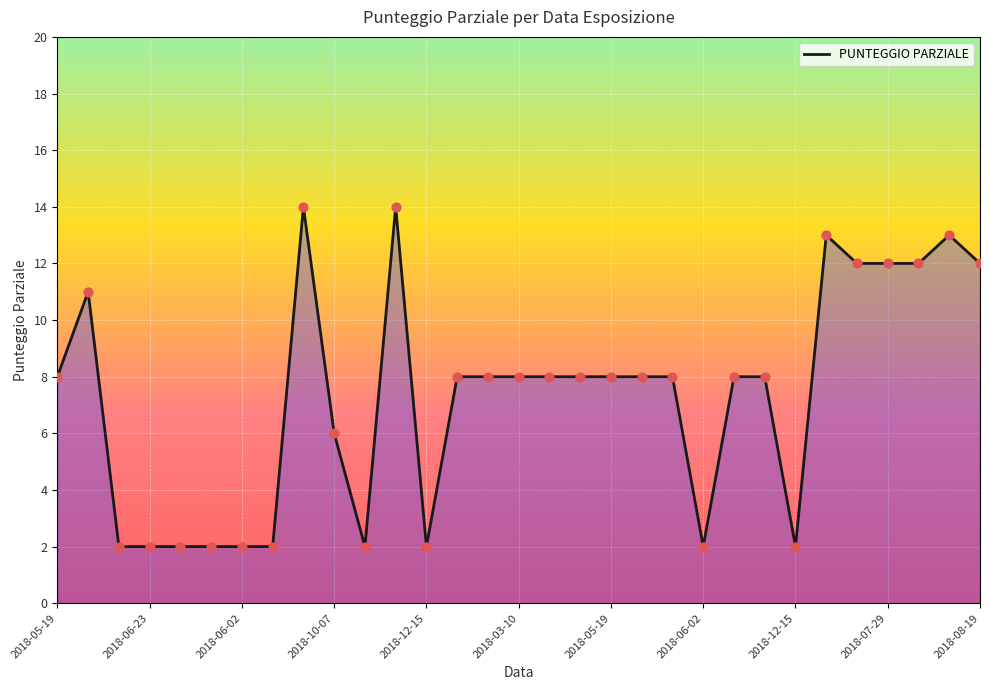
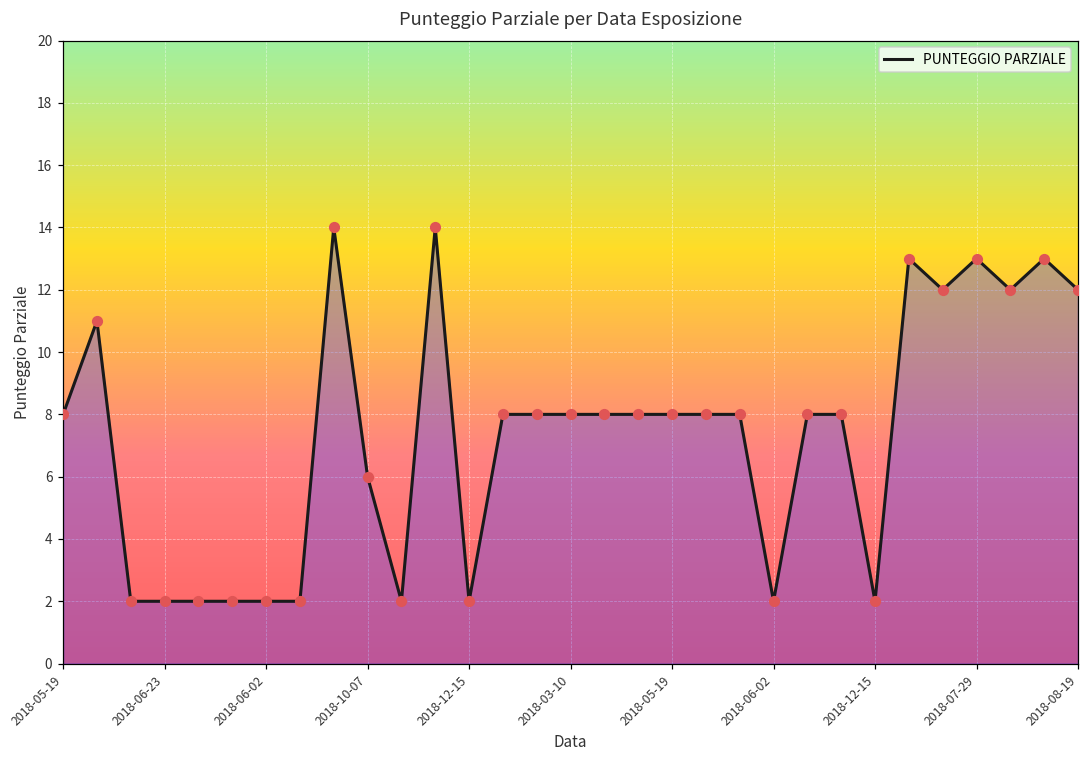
2018-07-29: 12 -> 13
